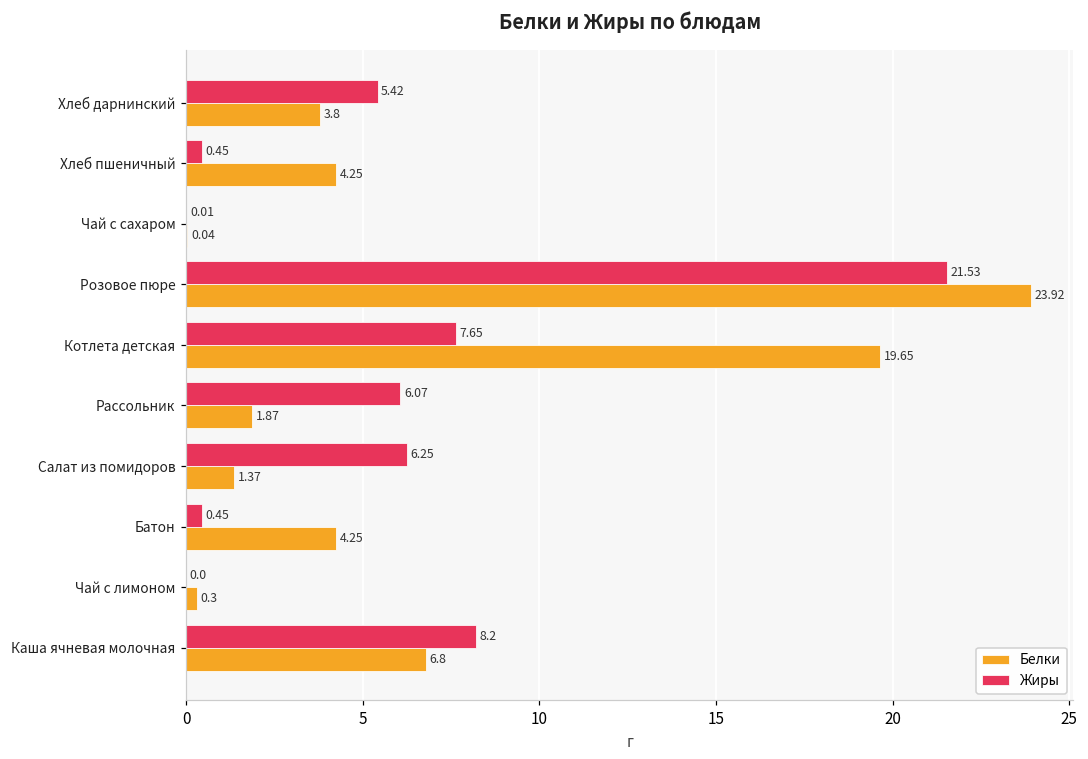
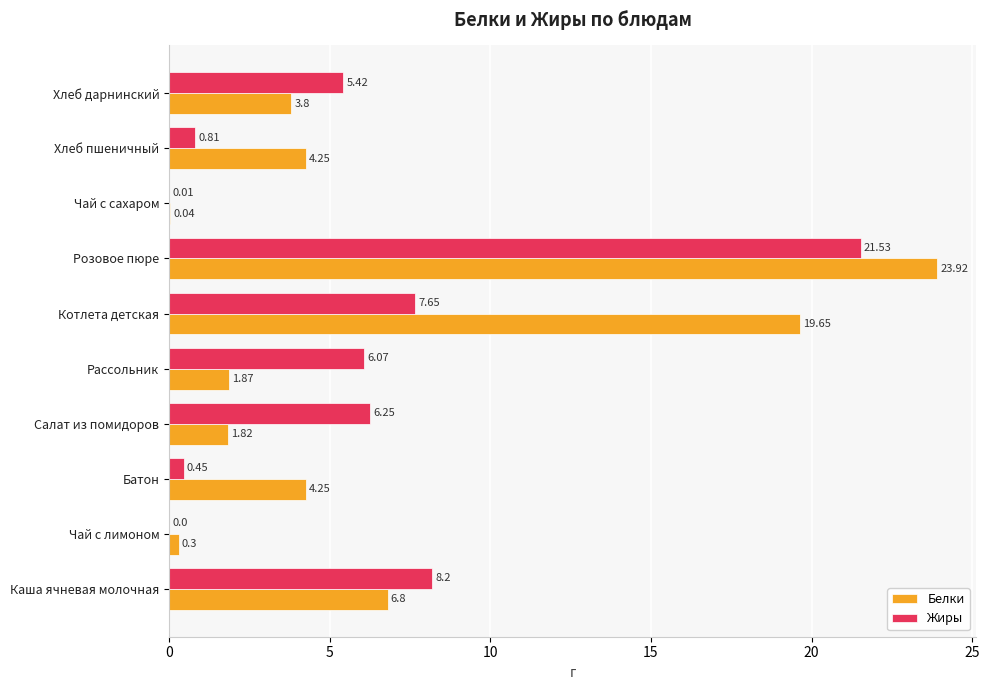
Жиры, Хлеб пшеничный: 0.45 -> 0.81
Белки, Салат из помидоров: 1.37 -> 1.82
